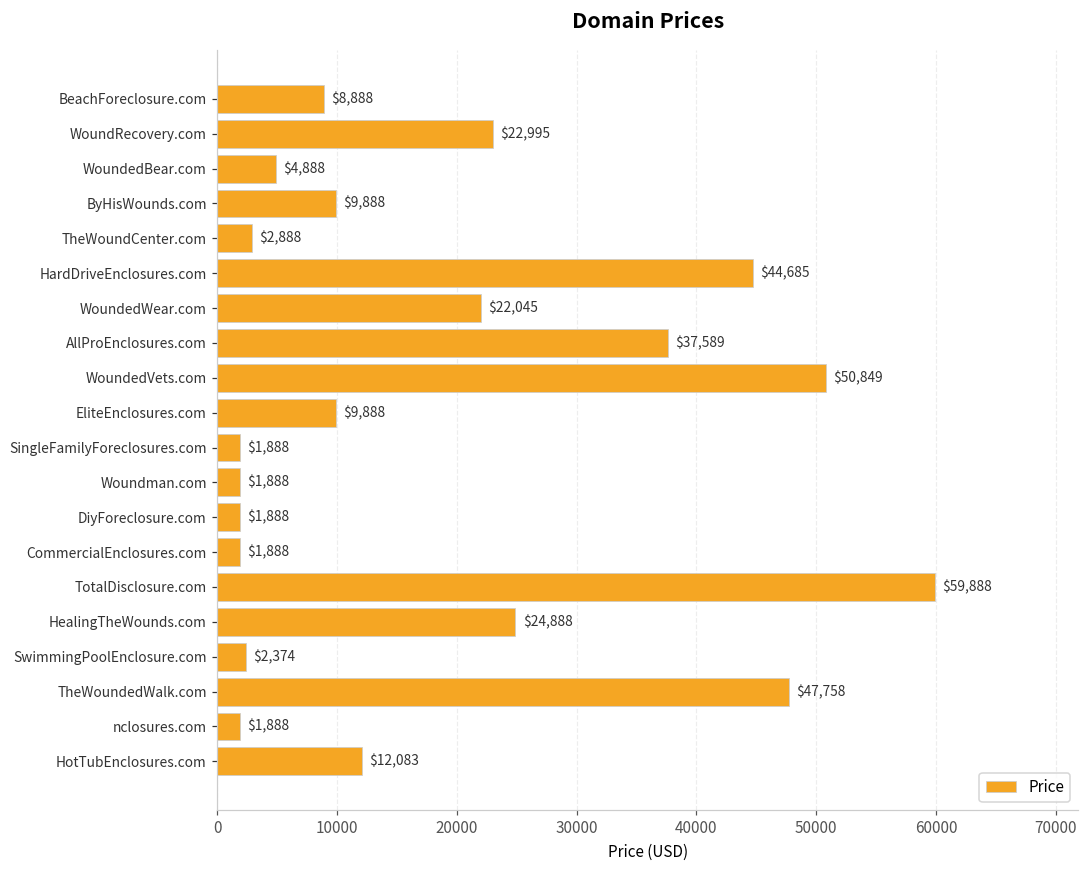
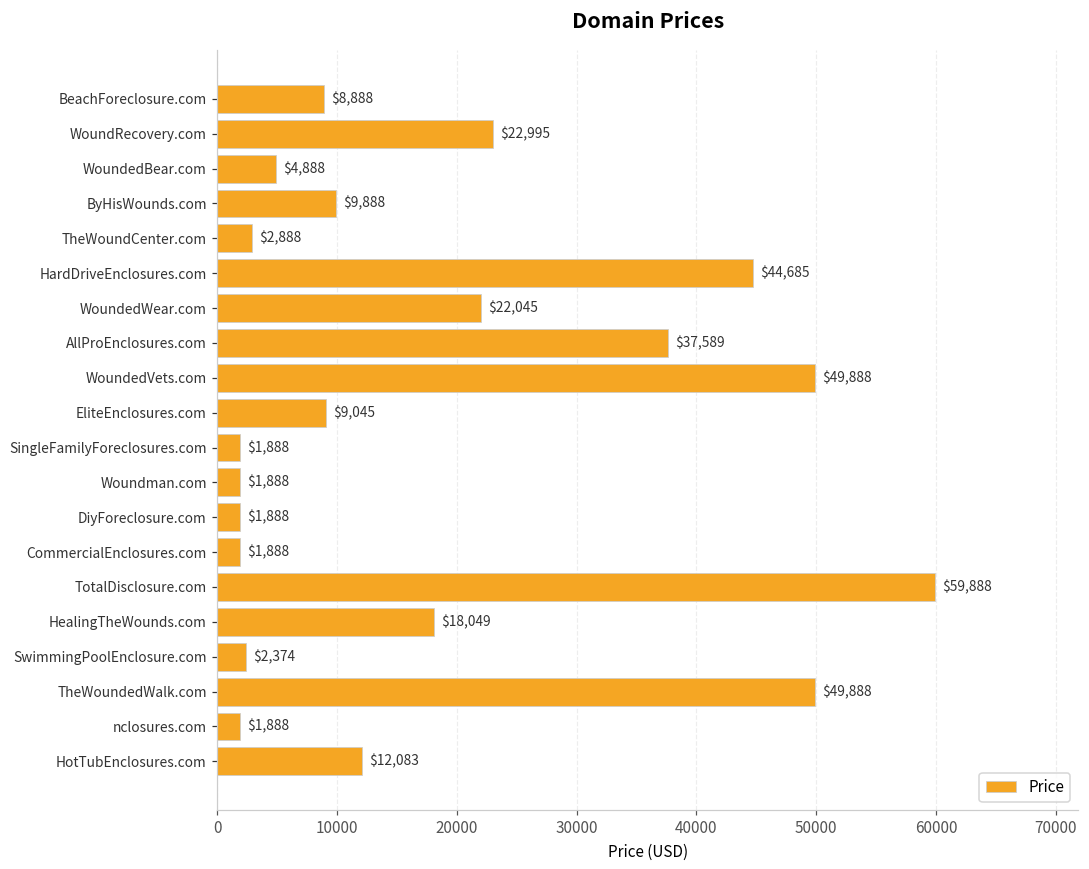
WoundedVets.com: $50,849 -> $49,888
EliteEnclosures.com: $9,888 -> $9,045
HealingTheWounds.com: $24,888 -> $18,049
TheWoundedWalk.com: $47,758 -> $49,888
